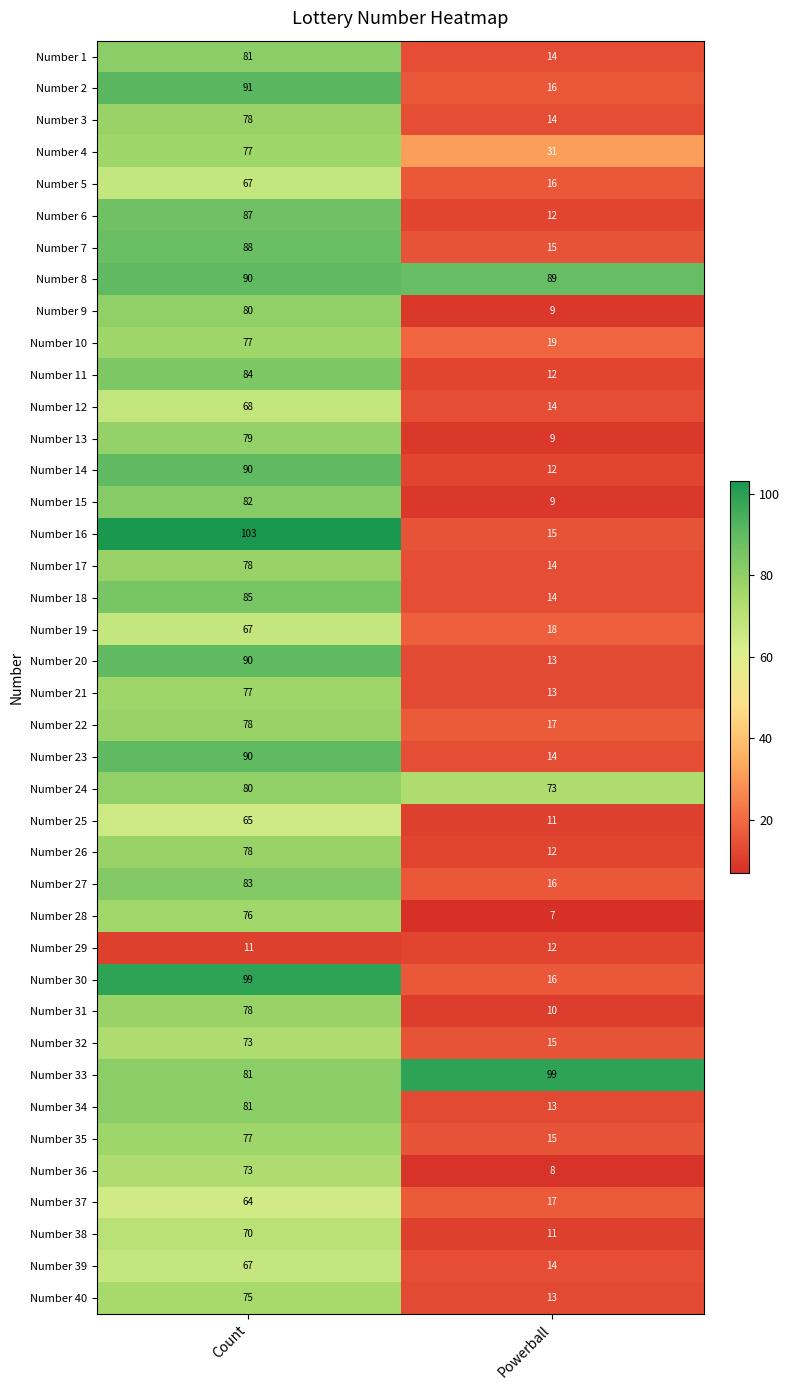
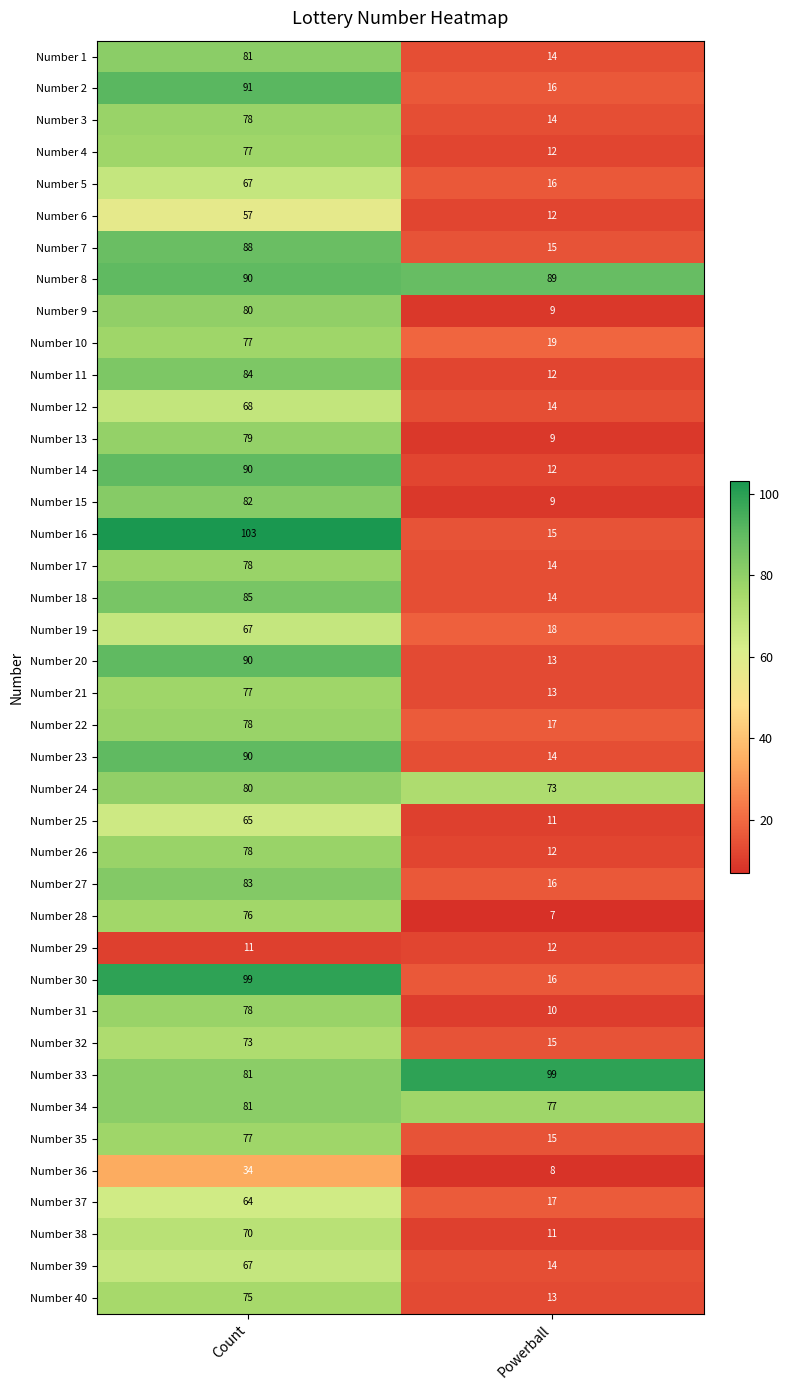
Number 4, Powerball: 31 -> 12
Number 6, Count: 87 -> 57
Number 34, Powerball: 13 -> 77
Number 36, Count: 73 -> 34
